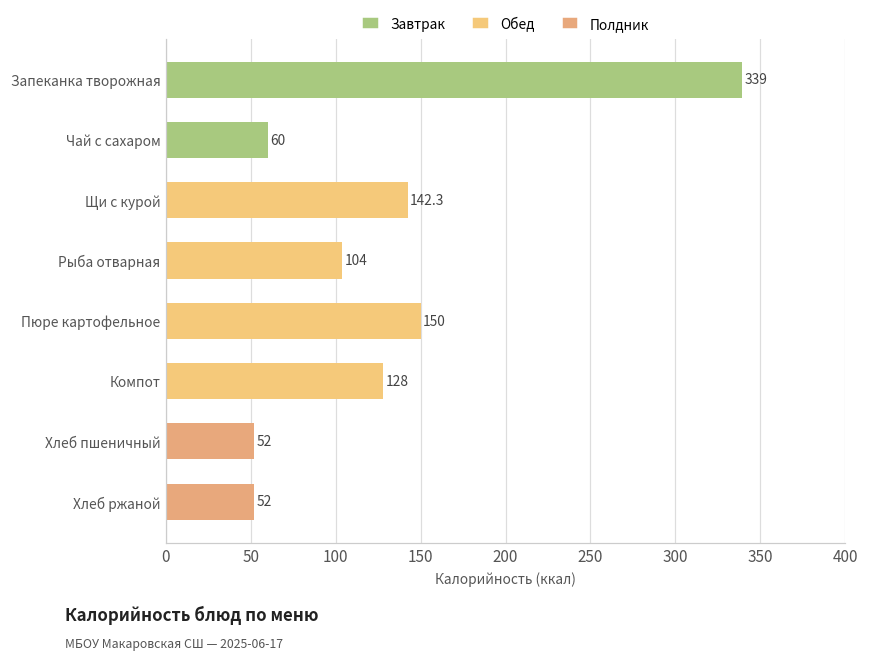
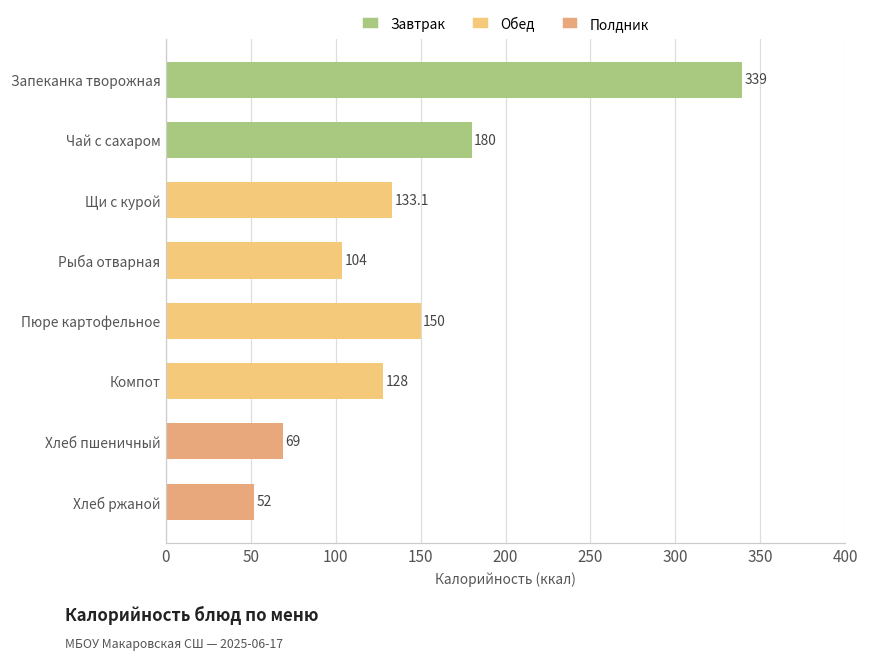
Чай с сахаром: 60 -> 180
Щи с курой: 142.3 -> 133.1
Хлеб пшеничный: 52 -> 69
